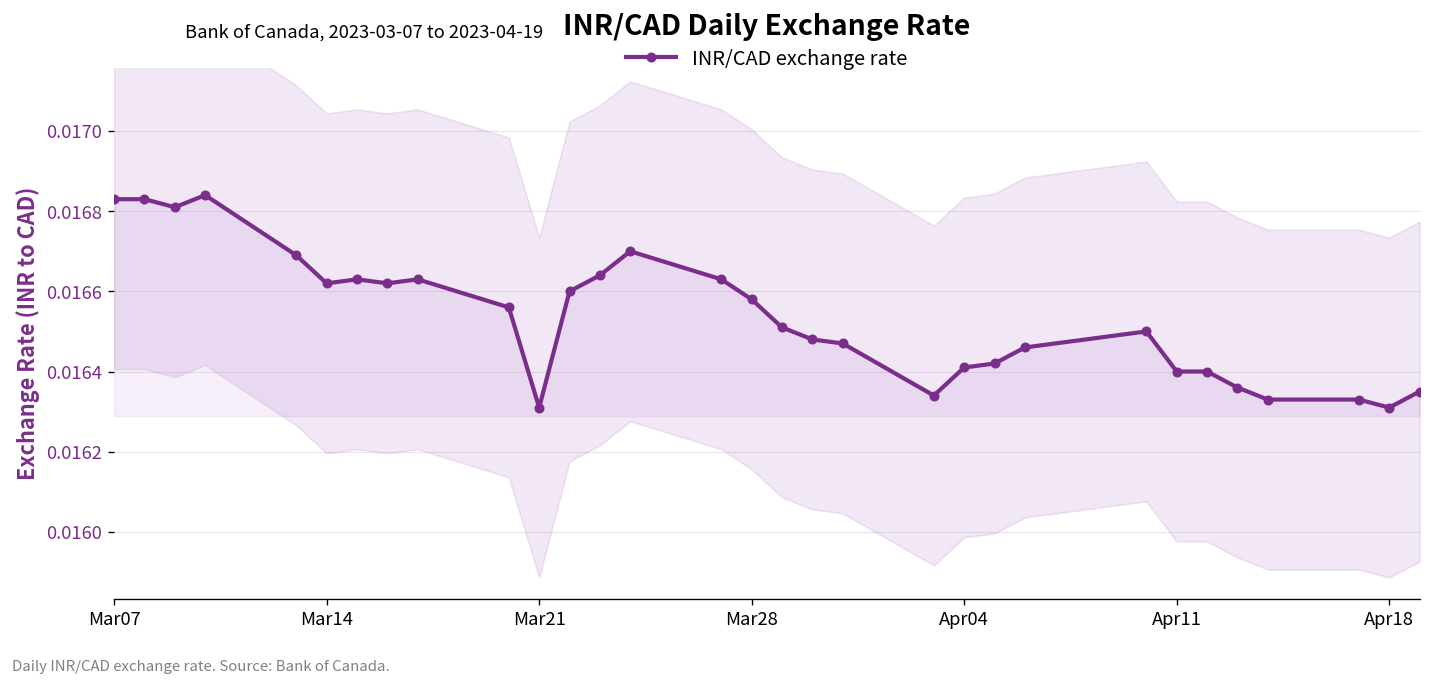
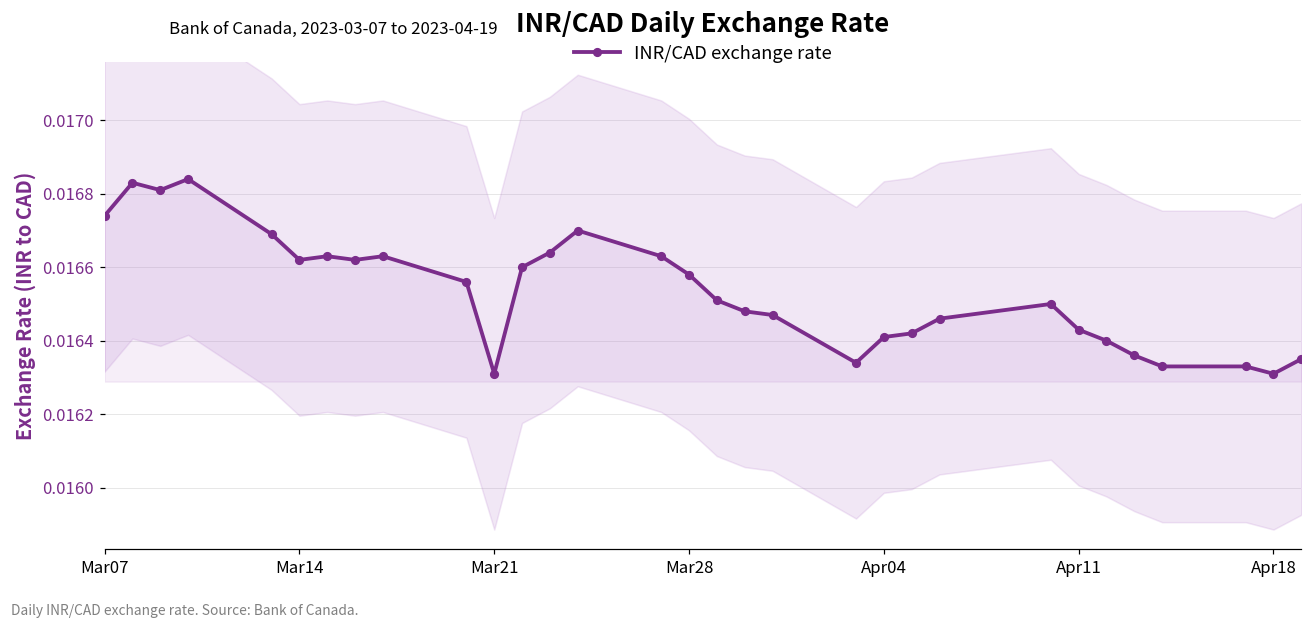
INR/CAD exchange rate, Mar07: 0.01683 -> 0.01674
INR/CAD exchange rate, Apr11: 0.01640 -> 0.01643
